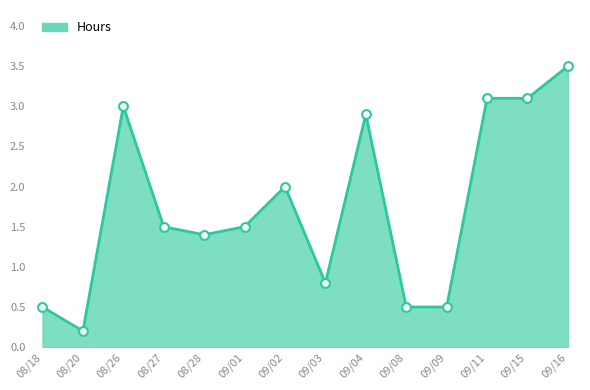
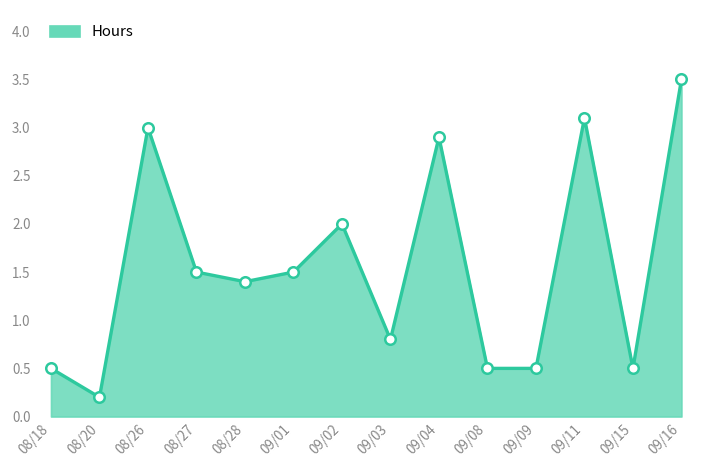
09/15: 3.1 -> 0.5
